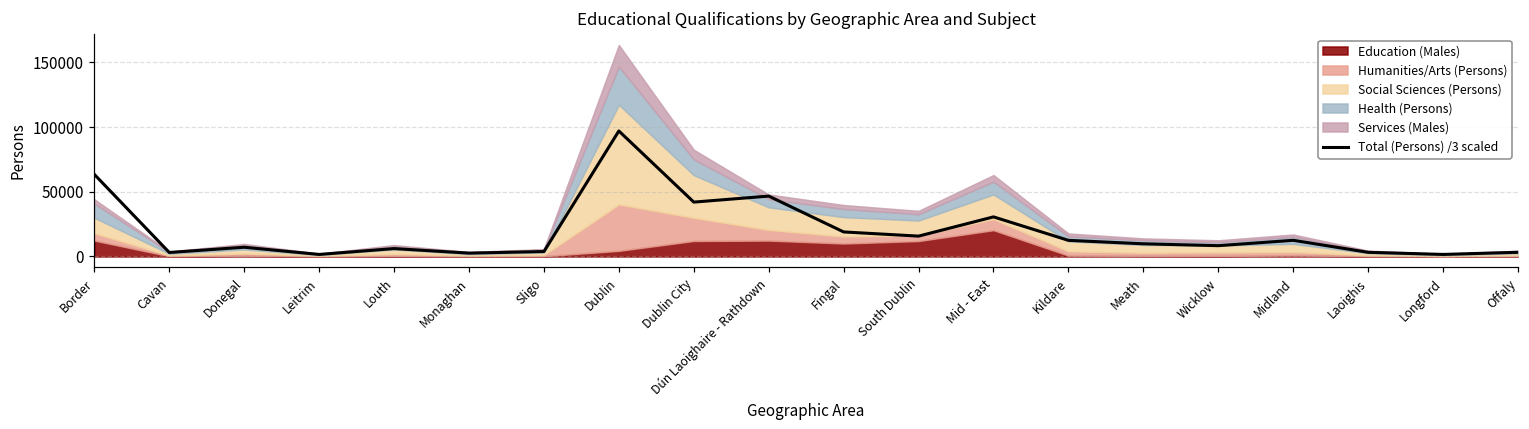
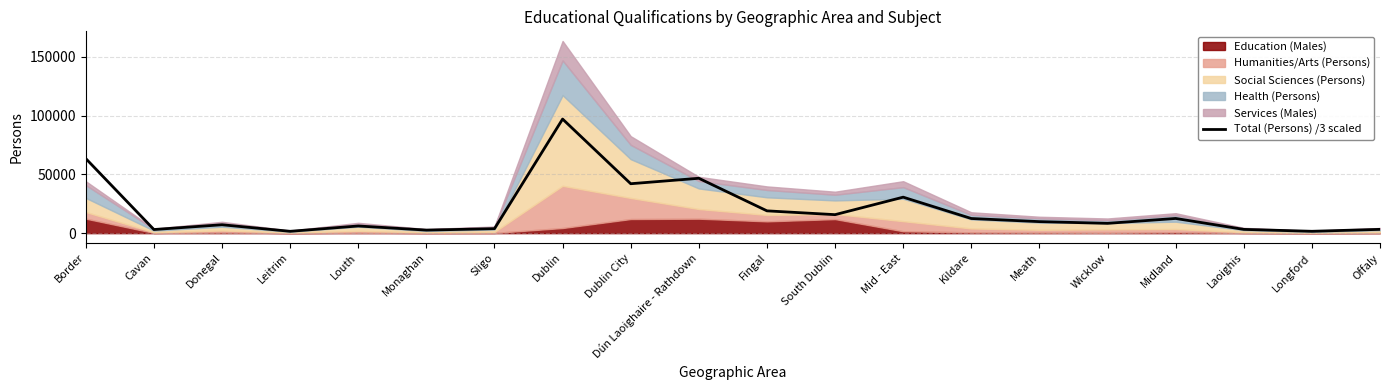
Education (Males), Mid - East: 20000 -> 2000
